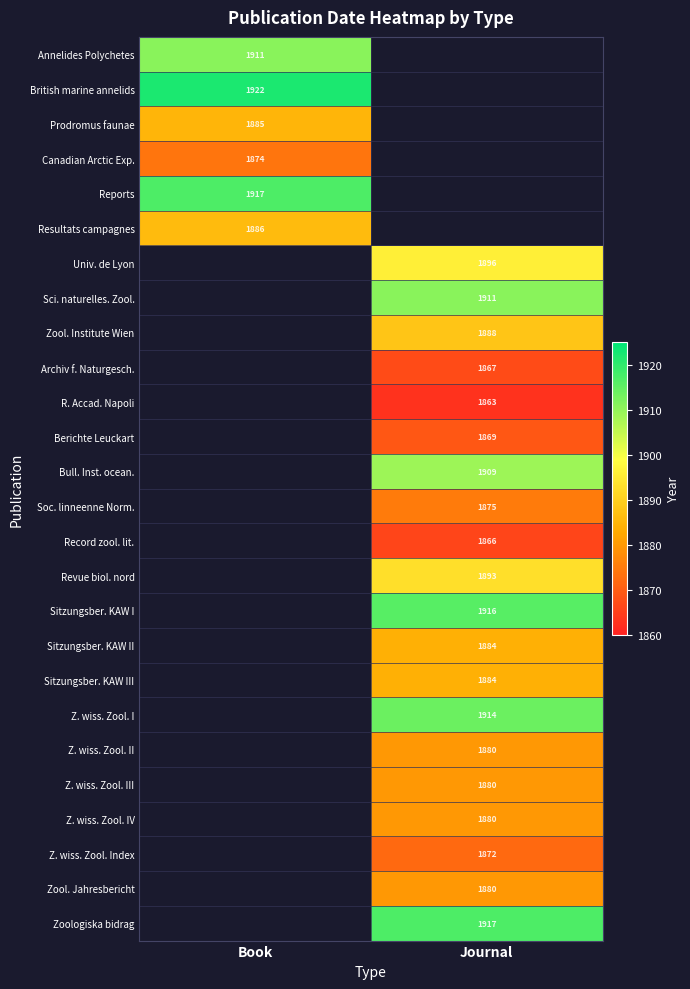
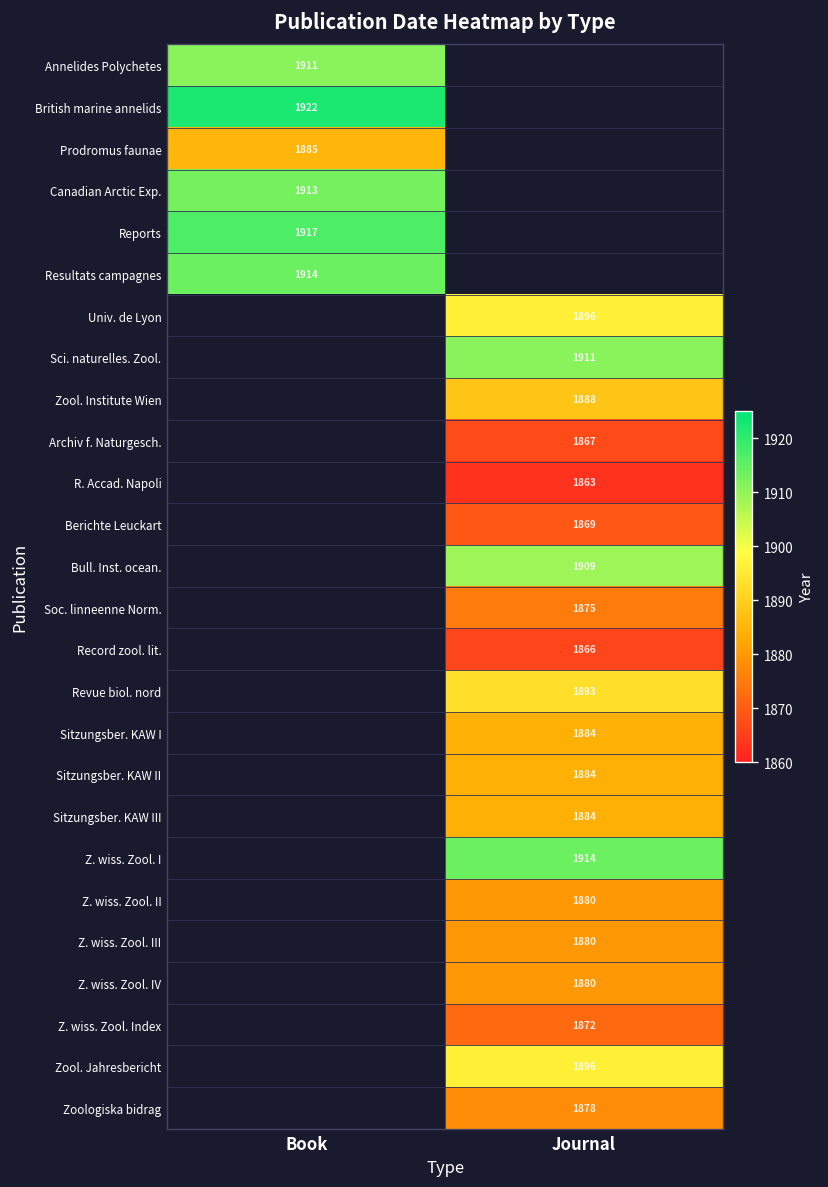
Canadian Arctic Exp., Book: 1874 -> 1913
Resultats campagnes, Book: 1886 -> 1914
Sitzungsber. KAW I, Journal: 1916 -> 1884
Zool. Jahresbericht, Journal: 1880 -> 1896
Zoologiska bidrag, Journal: 1917 -> 1878
